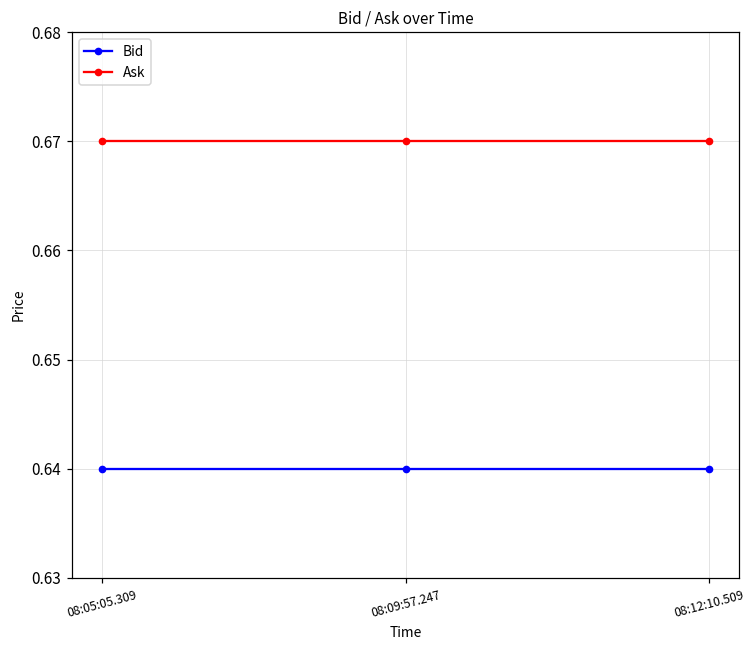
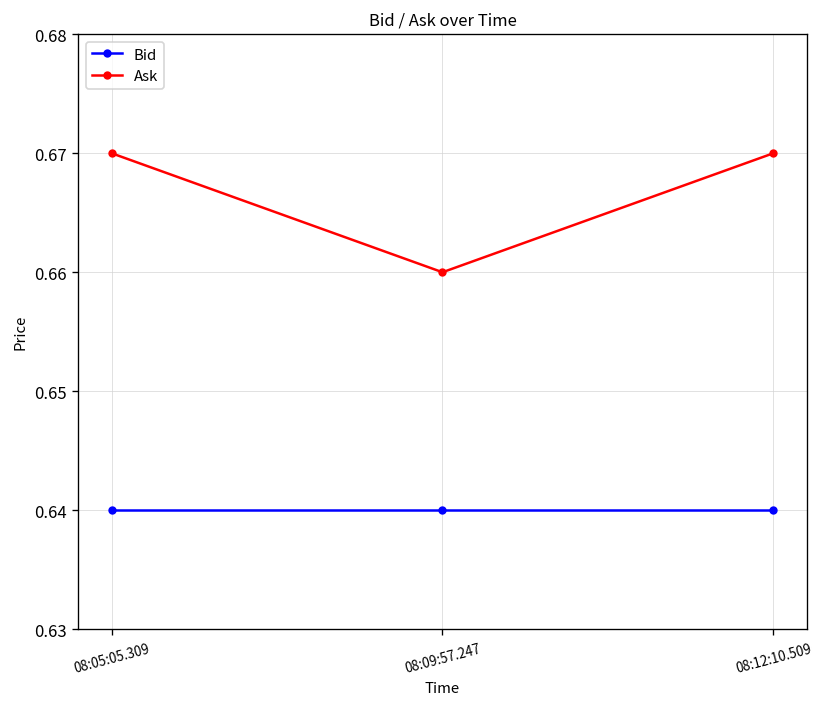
Ask, 08:09:57.247: 0.67 -> 0.66
